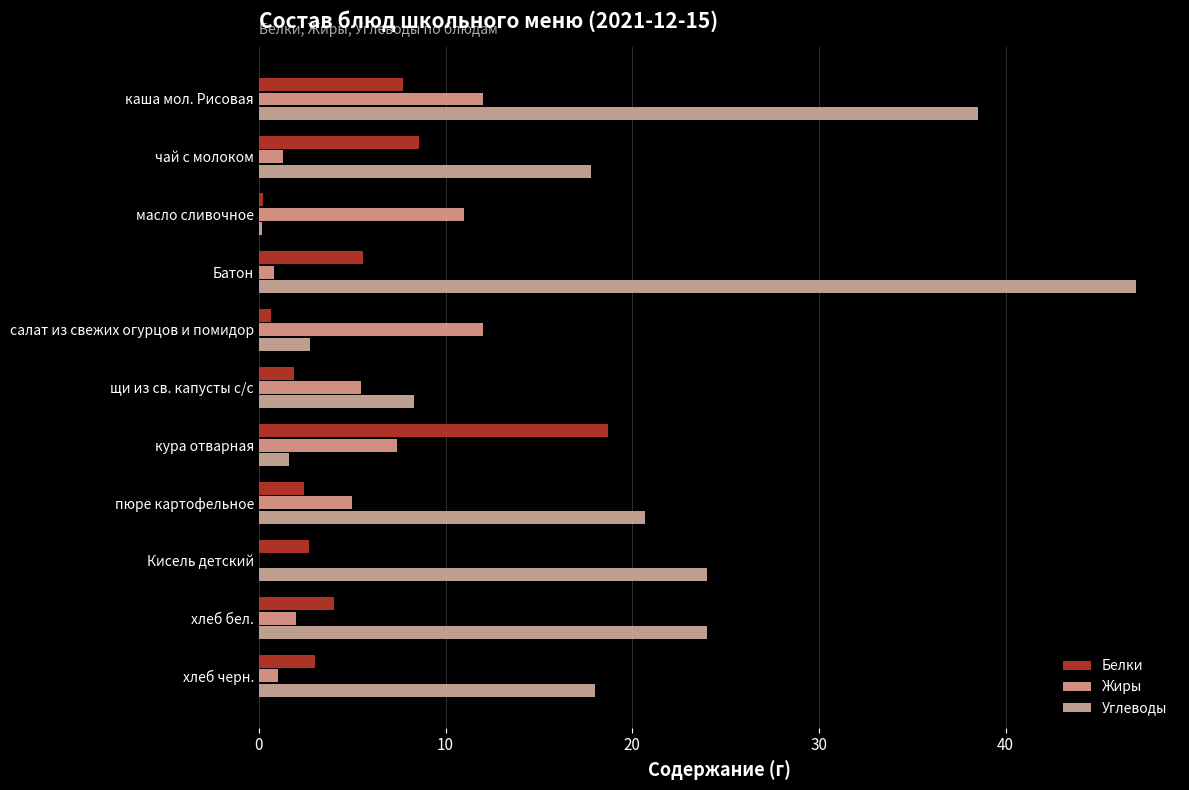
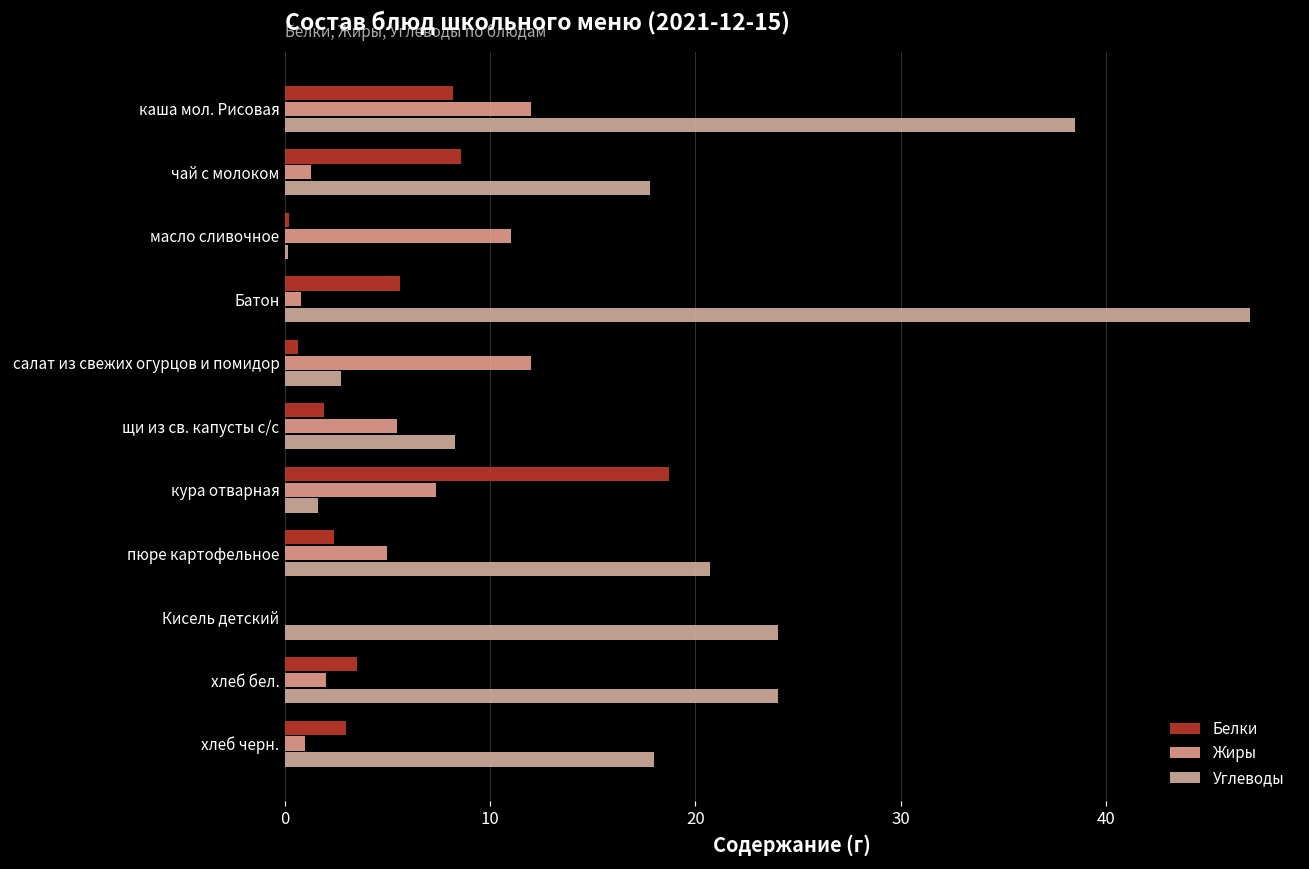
Белки, каша мол. Рисовая: 7.7 -> 8.2
Белки, Кисель детский: 2.7 -> 0.0
Белки, хлеб бел.: 4.0 -> 3.5
